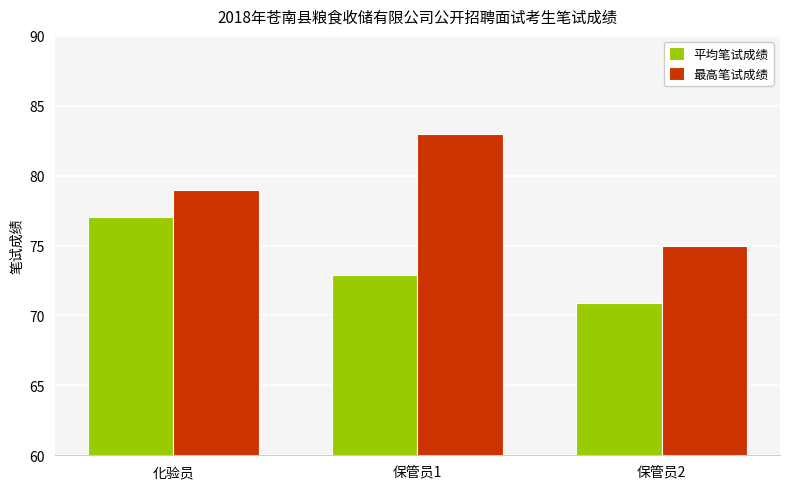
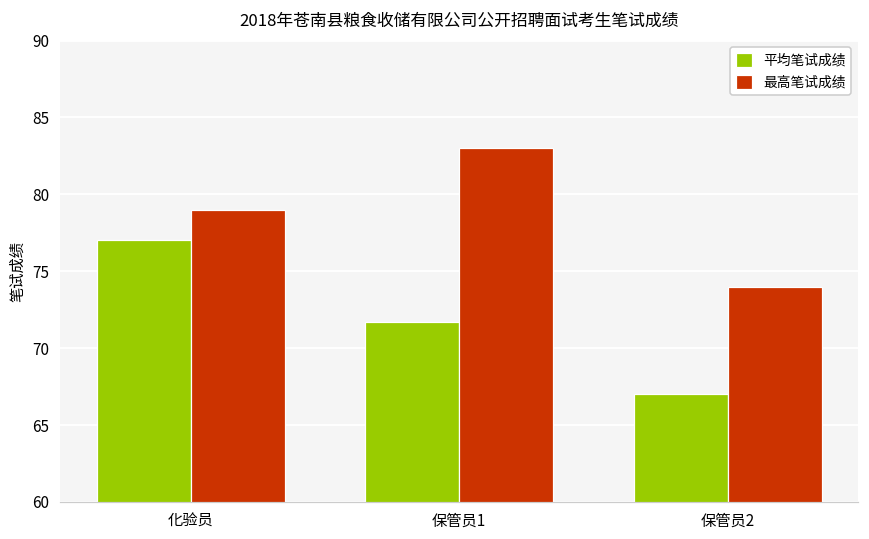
平均笔试成绩, 保管员1: 72.9 -> 71.7
平均笔试成绩, 保管员2: 70.9 -> 67.0
最高笔试成绩, 保管员2: 75 -> 74
